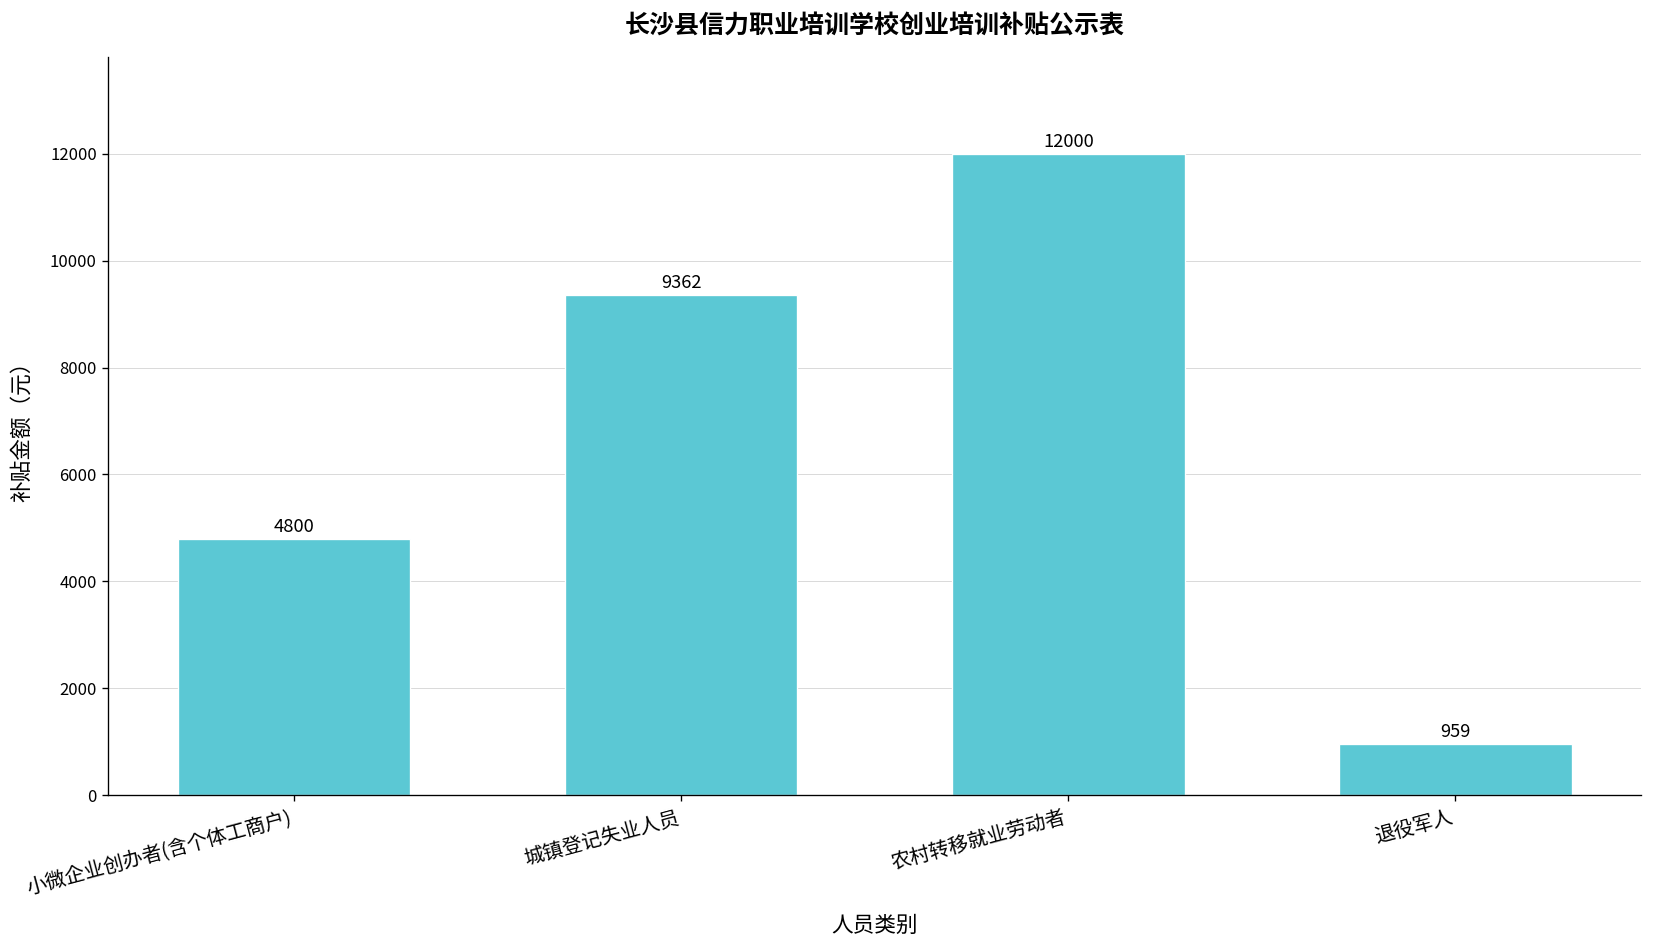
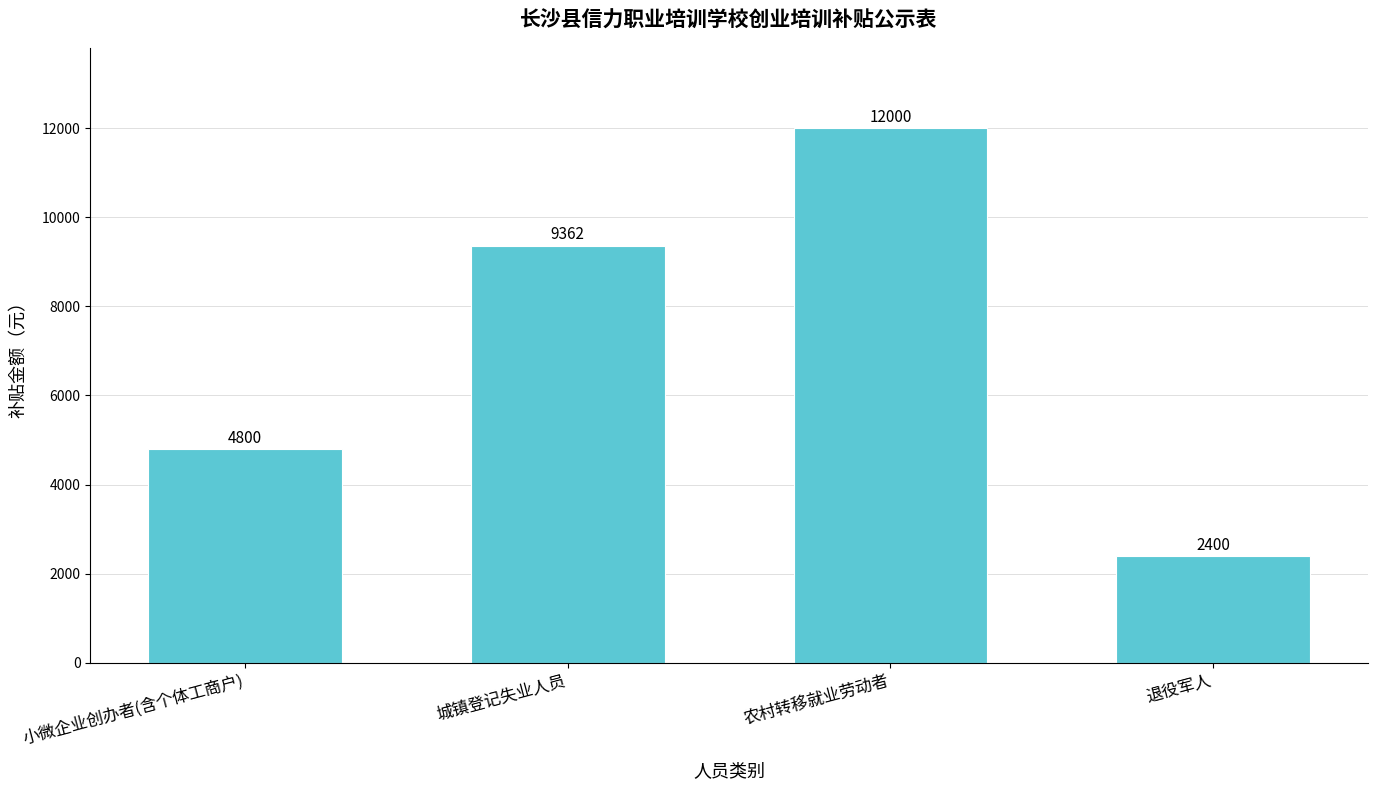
退役军人: 959 -> 2400
